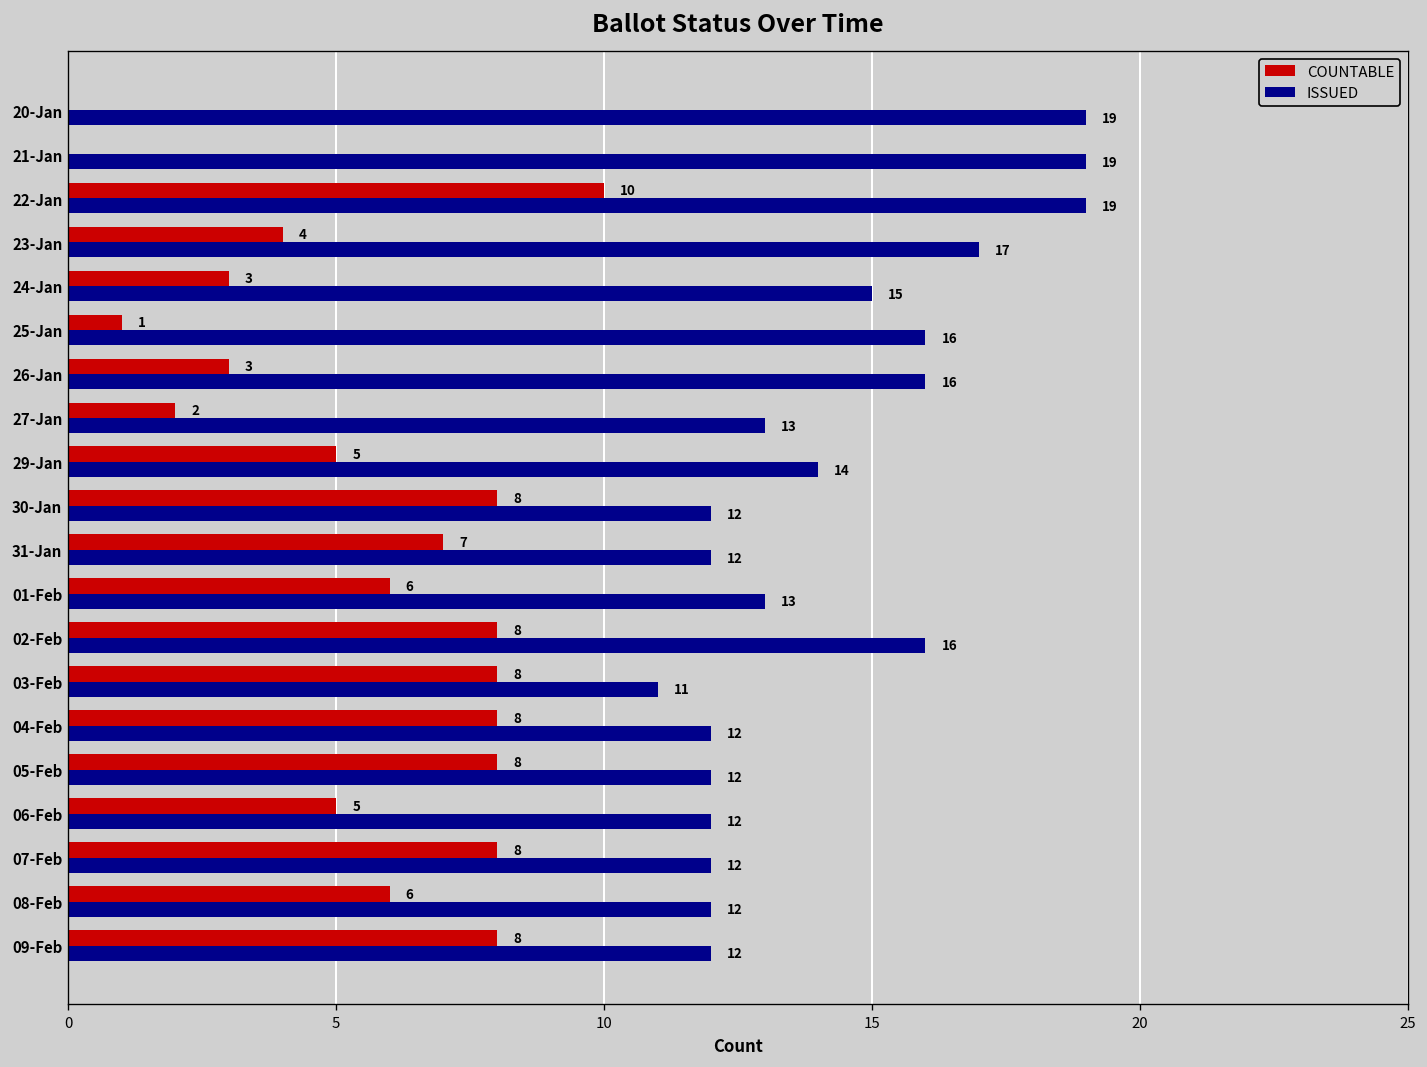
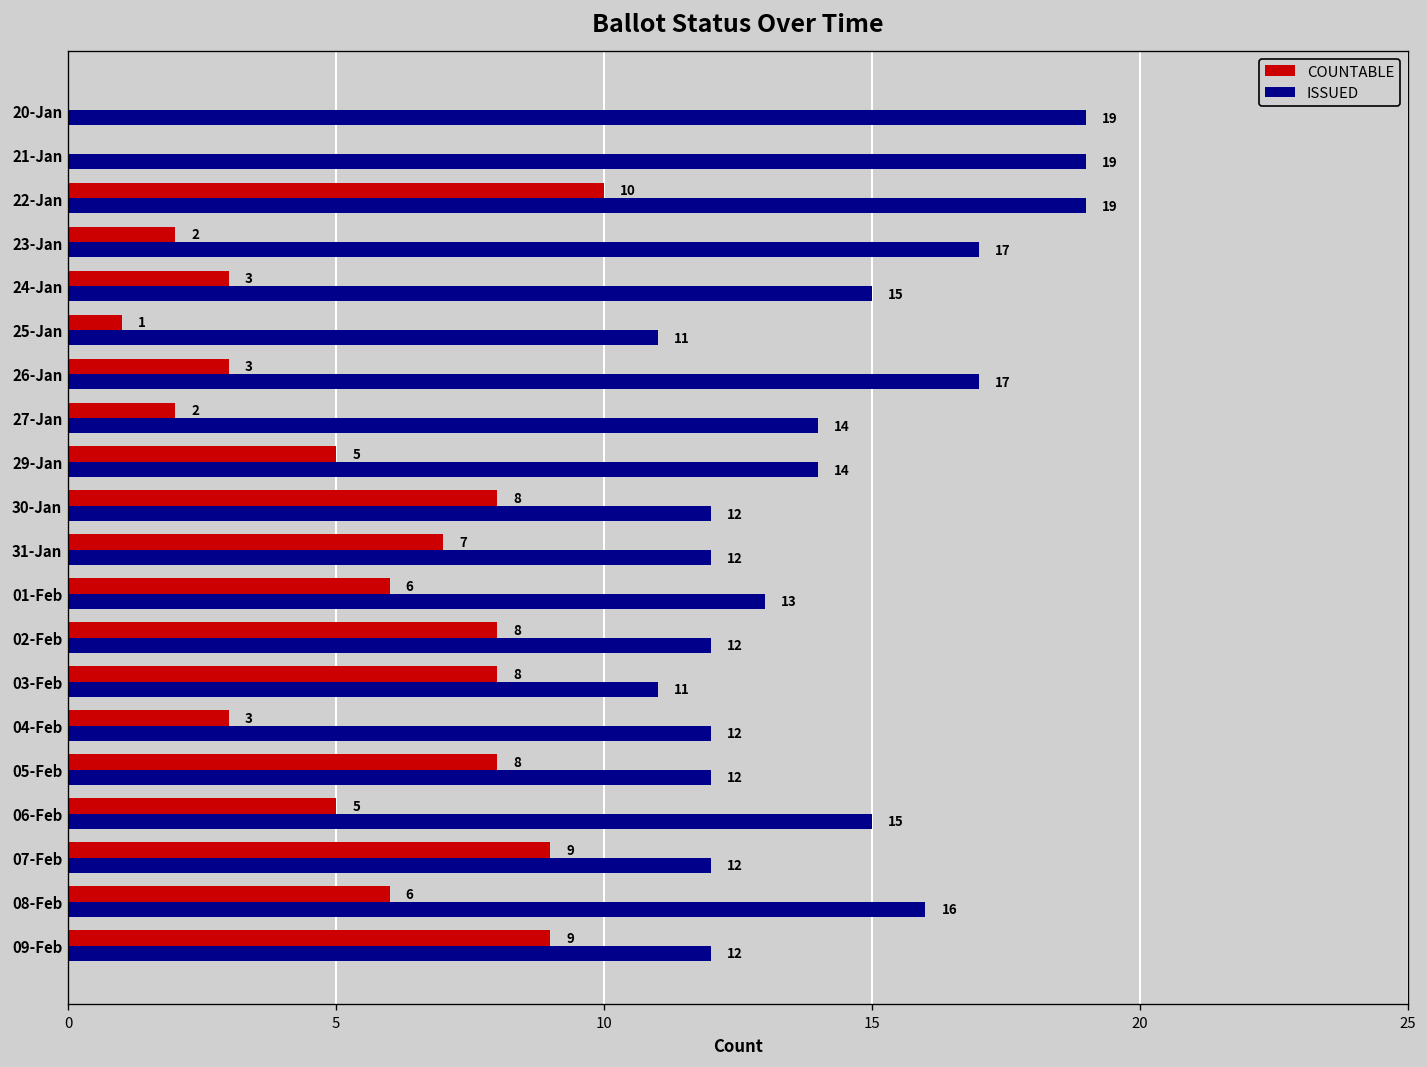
COUNTABLE, 23-Jan: 4 -> 2
ISSUED, 25-Jan: 16 -> 11
ISSUED, 26-Jan: 16 -> 17
ISSUED, 27-Jan: 13 -> 14
ISSUED, 02-Feb: 16 -> 12
COUNTABLE, 04-Feb: 8 -> 3
ISSUED, 06-Feb: 12 -> 15
COUNTABLE, 07-Feb: 8 -> 9
ISSUED, 08-Feb: 12 -> 16
COUNTABLE, 09-Feb: 8 -> 9
